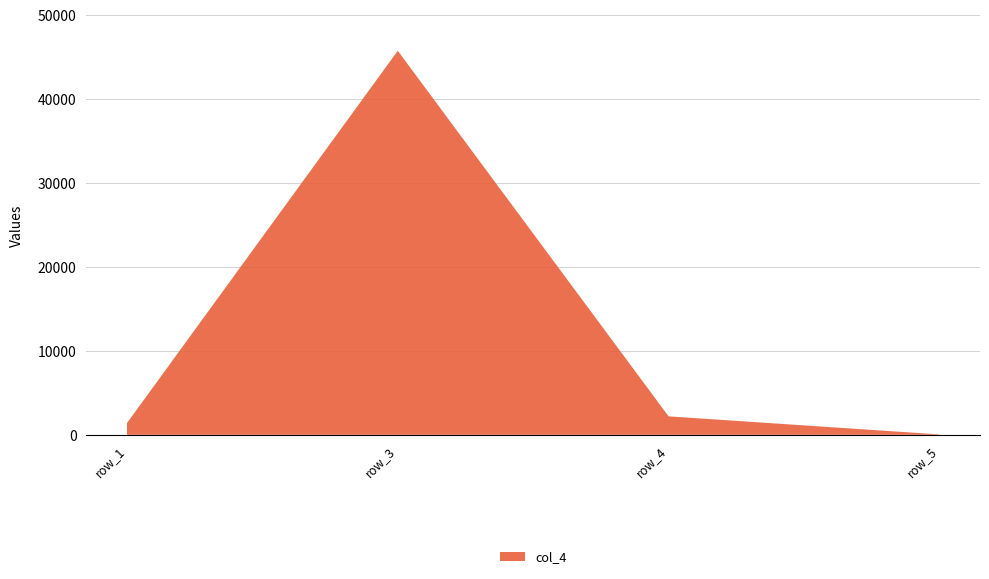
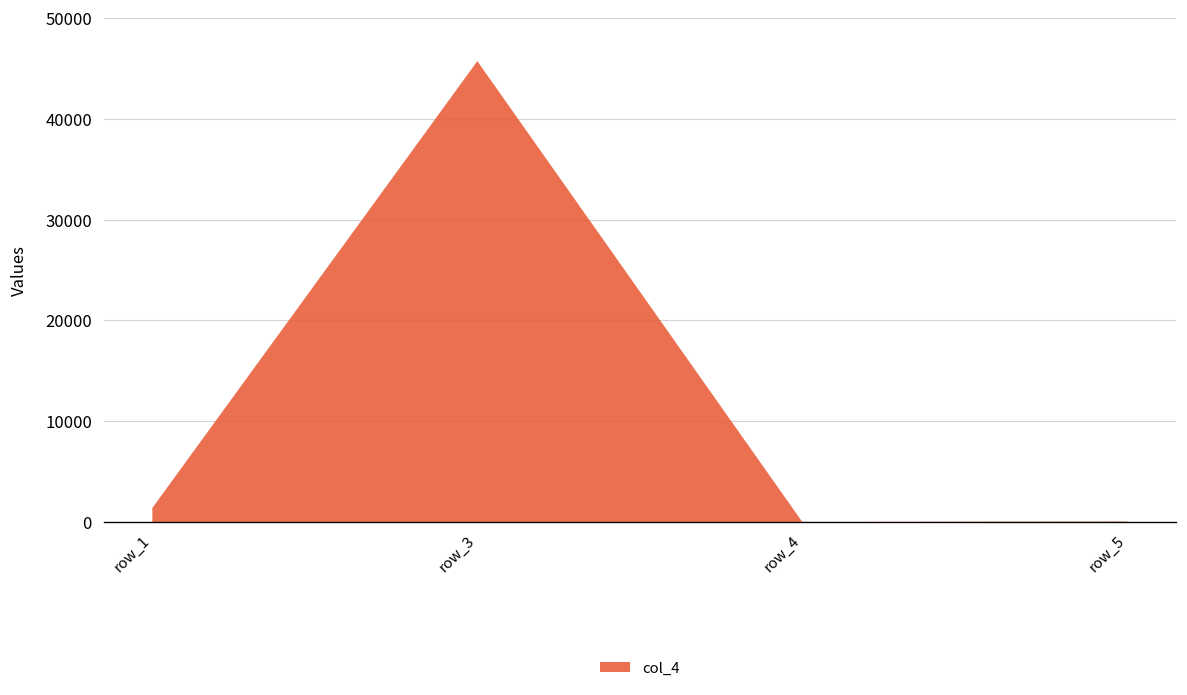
row_4: 2000 -> 0
